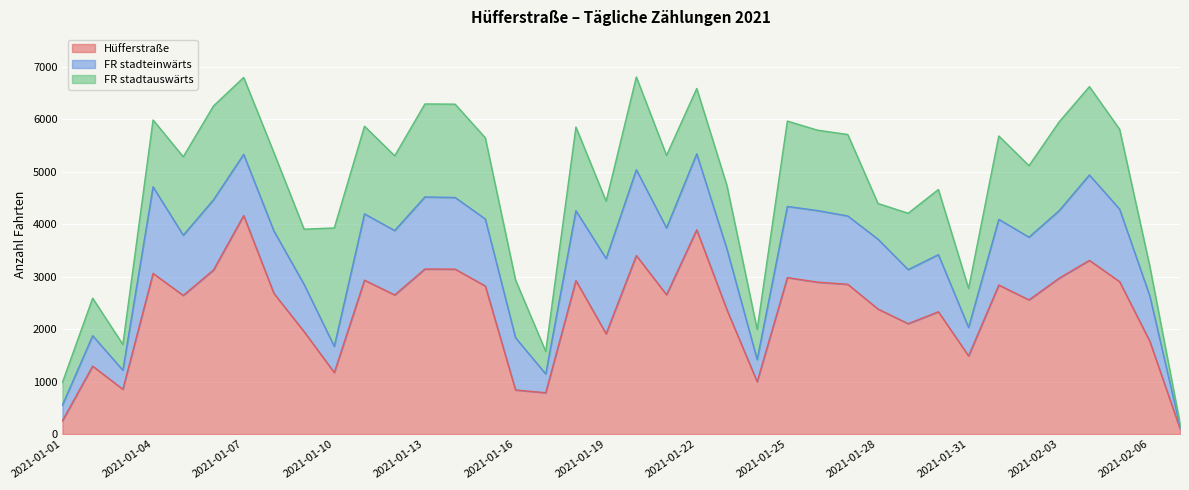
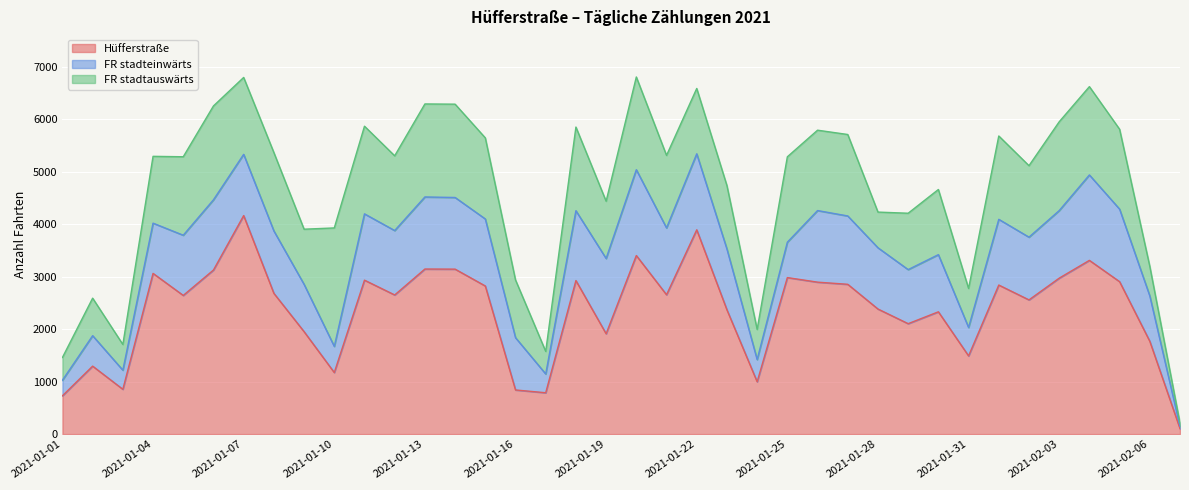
Hüfferstraße, 2021-01-01: 300 -> 700
FR stadteinwärts, 2021-01-04: 1700 -> 1000
FR stadteinwärts, 2021-01-25: 1400 -> 700
FR stadteinwärts, 2021-01-28: 1300 -> 1200
